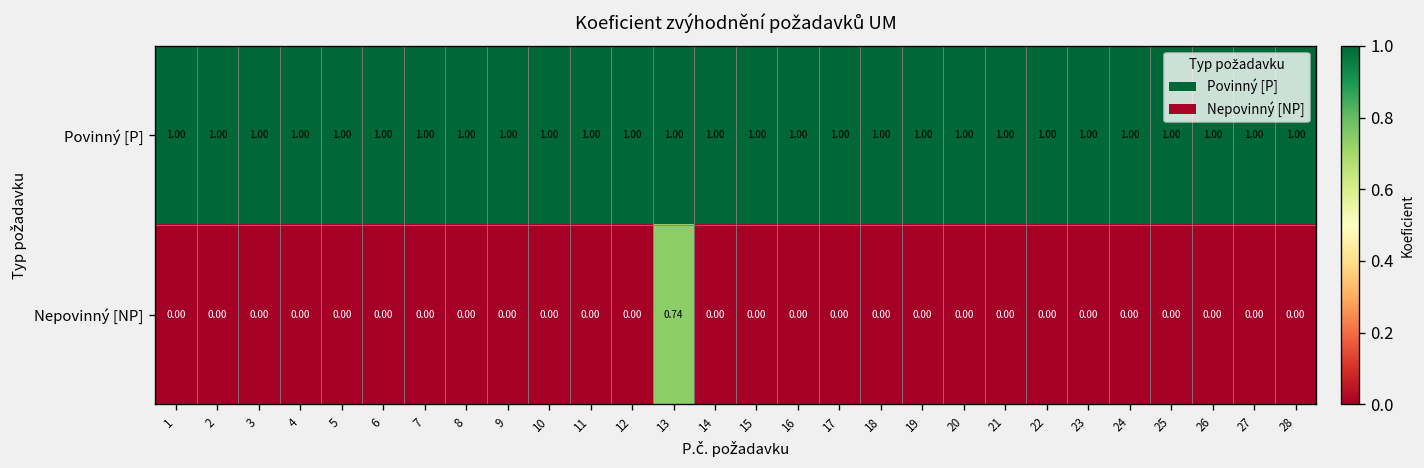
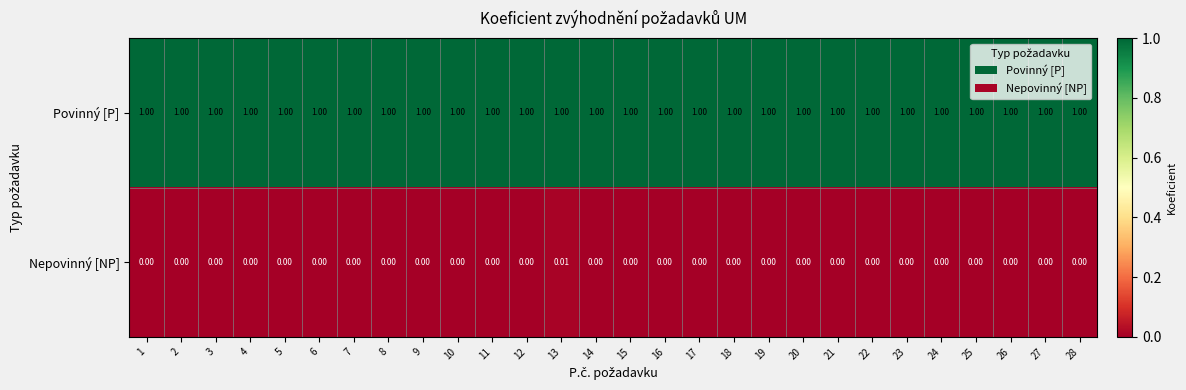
Nepovinný [NP], 13: 0.74 -> 0.01
